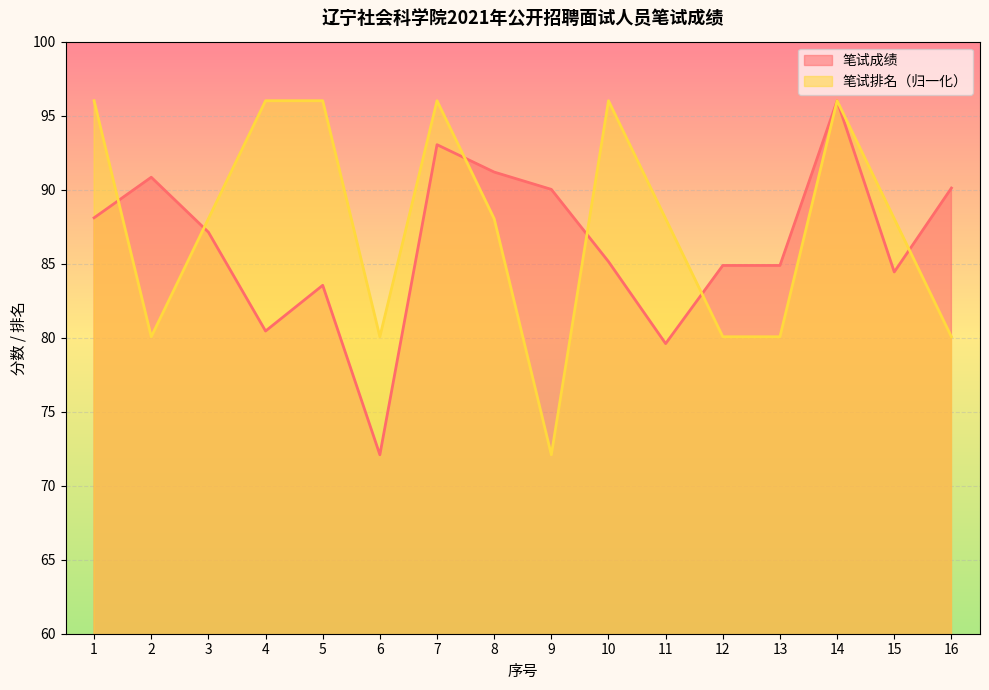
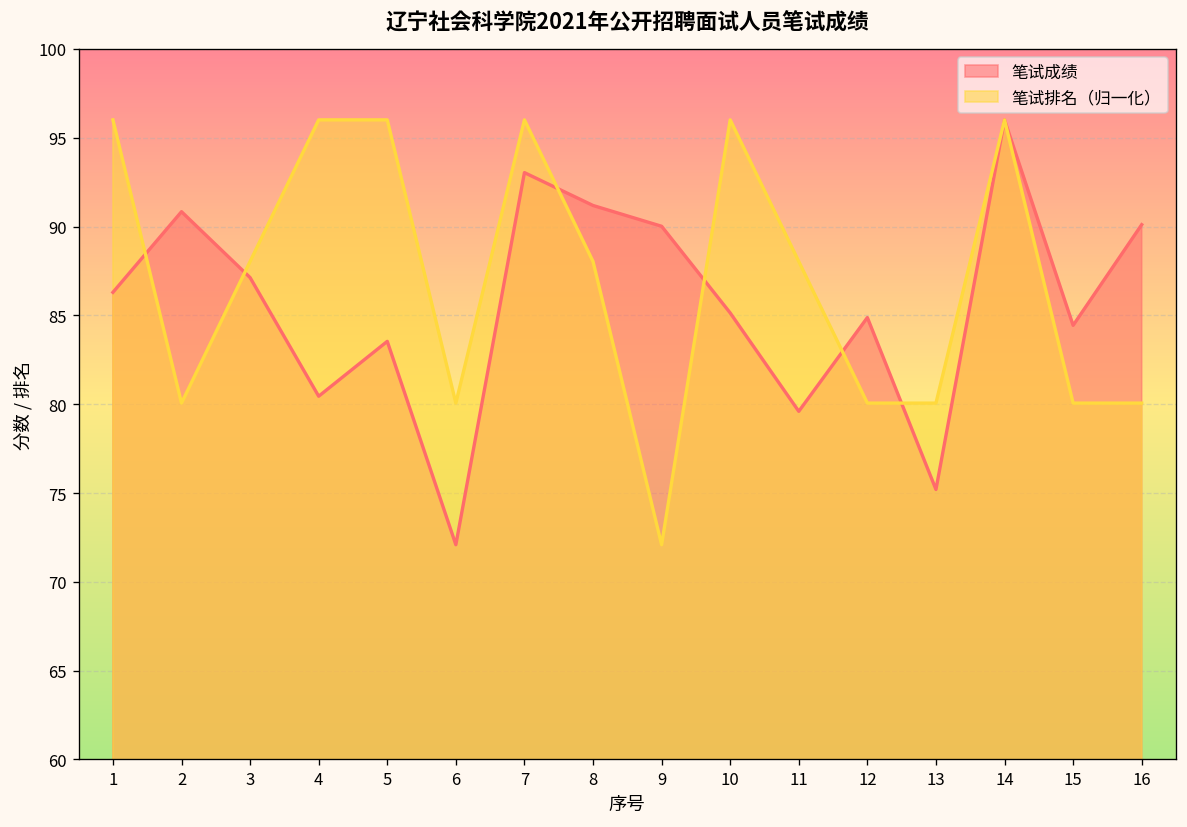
笔试成绩, 1: 88.1 -> 86.3
笔试成绩, 13: 84.9 -> 75.2
笔试排名（归一化）, 15: 88.0 -> 80.1
